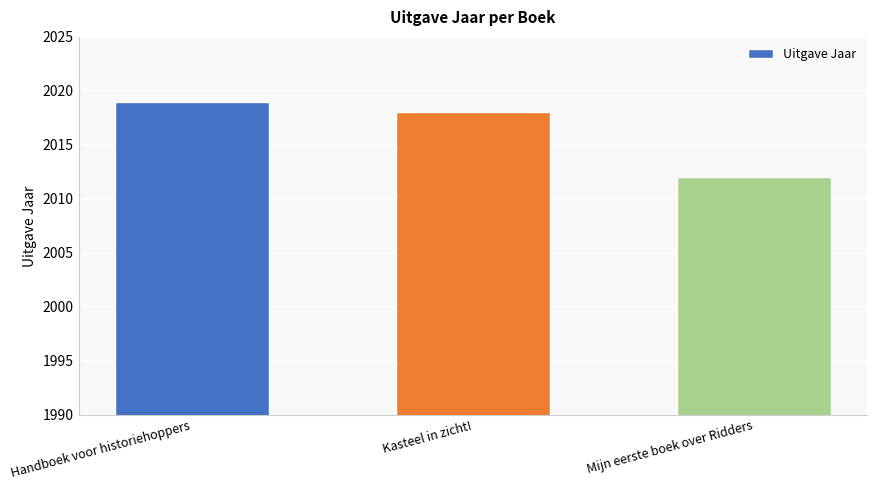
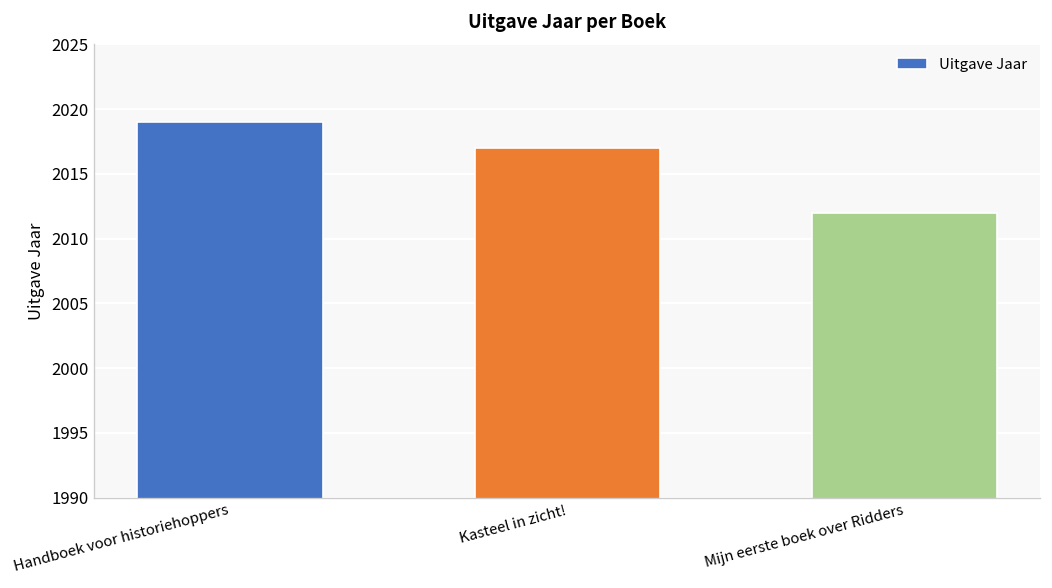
Kasteel in zicht!: 2018 -> 2017
